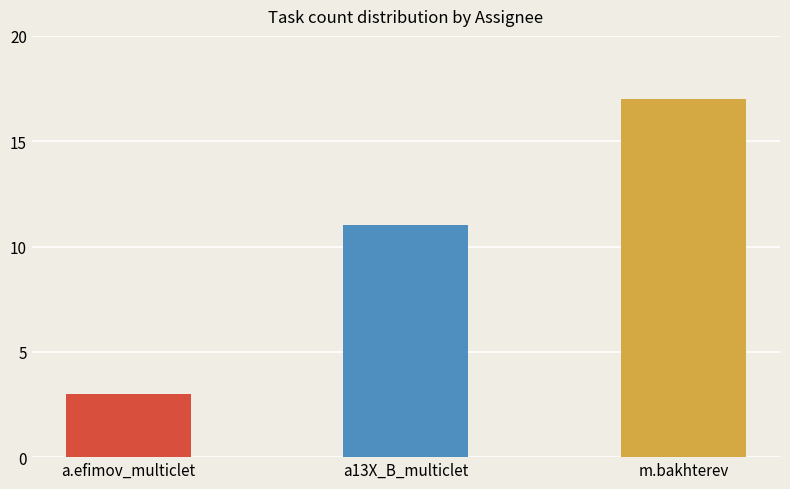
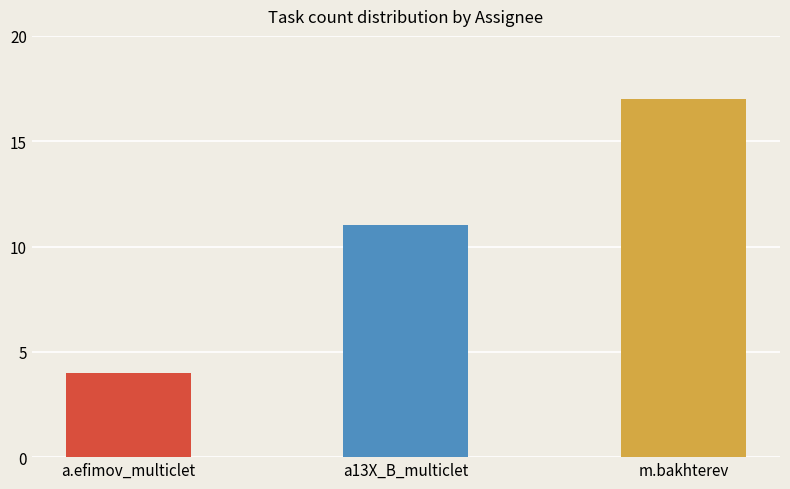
a.efimov_multiclet: 3 -> 4
